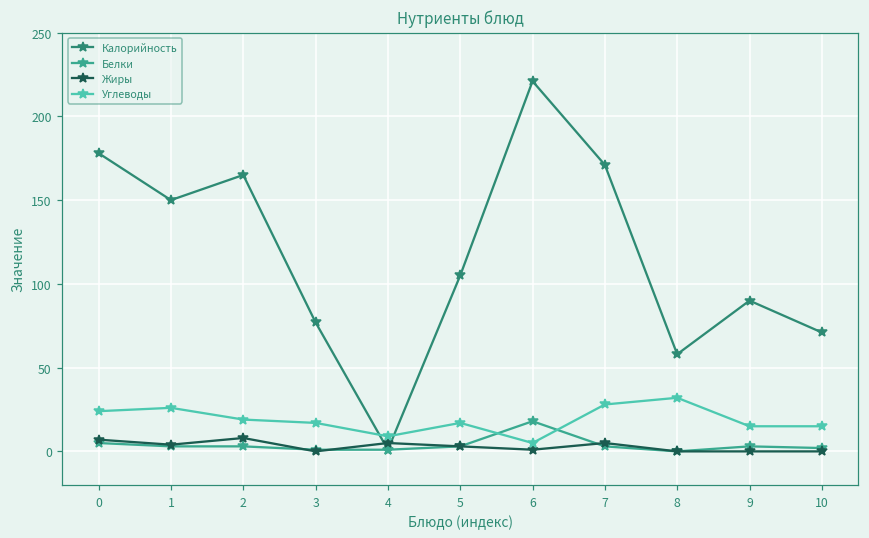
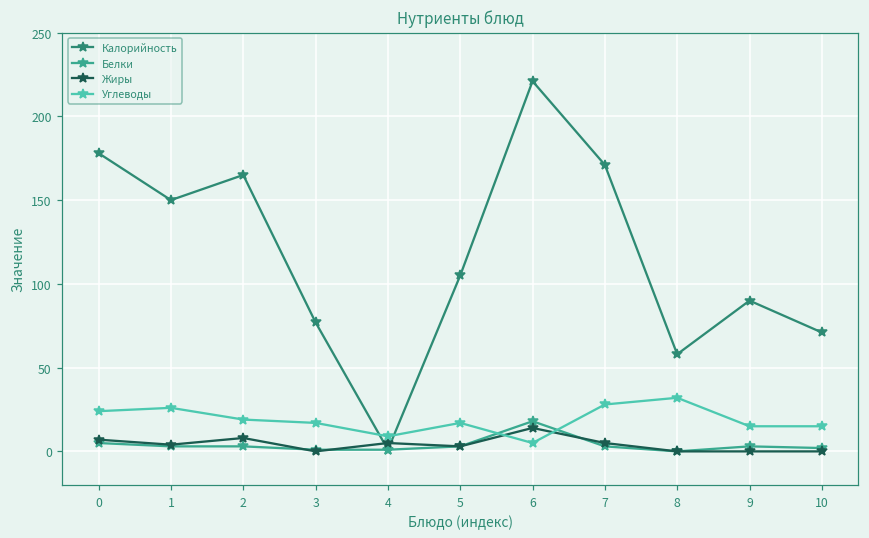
Жиры, 6: 1 -> 14
